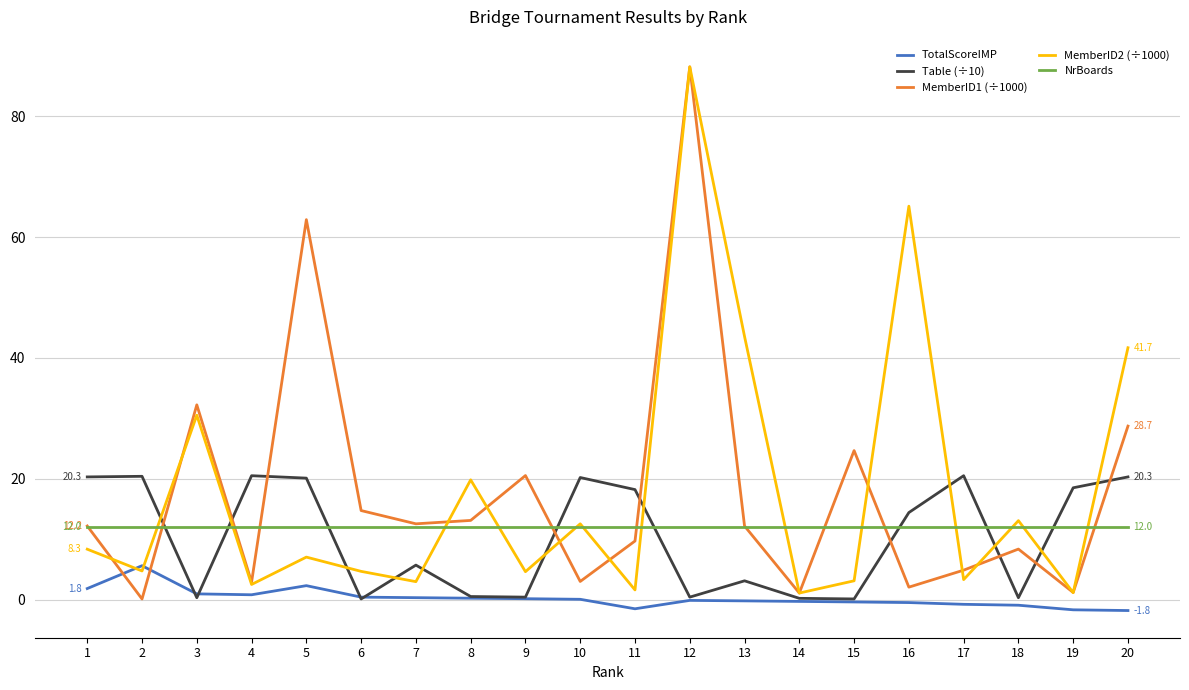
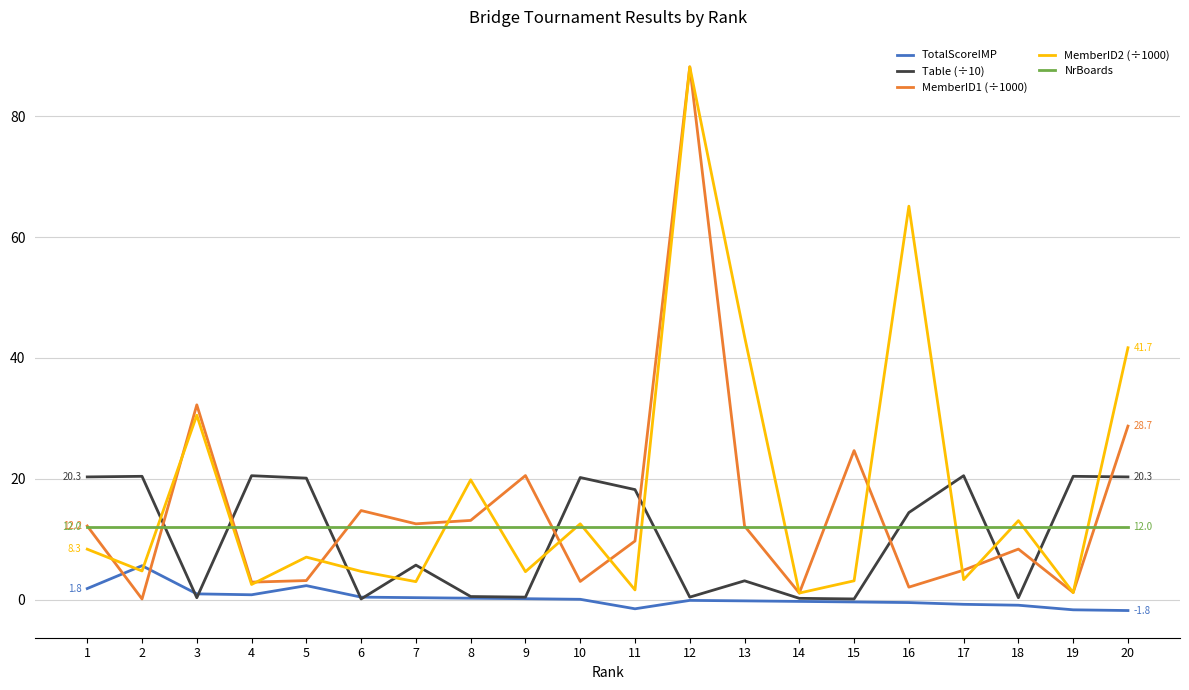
MemberID1 (÷1000), 5: 63 -> 3
Table (÷10), 19: 19 -> 20
